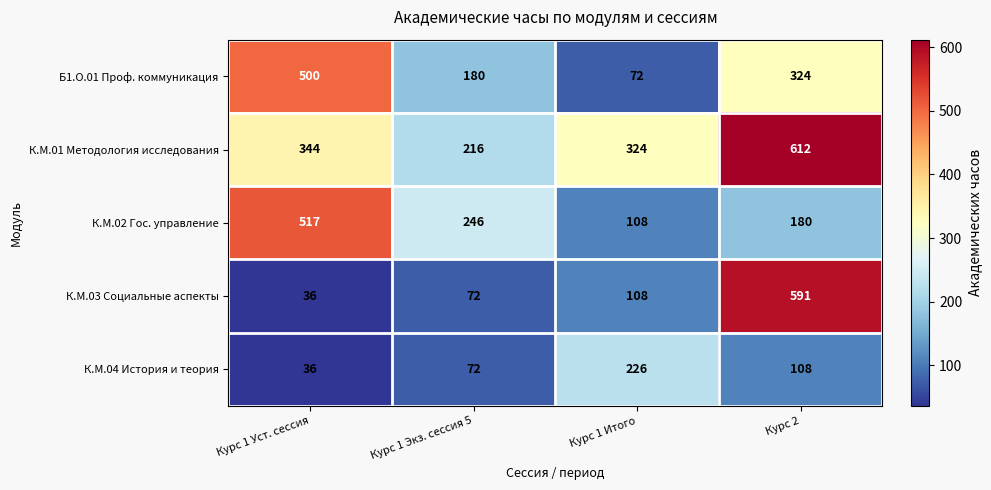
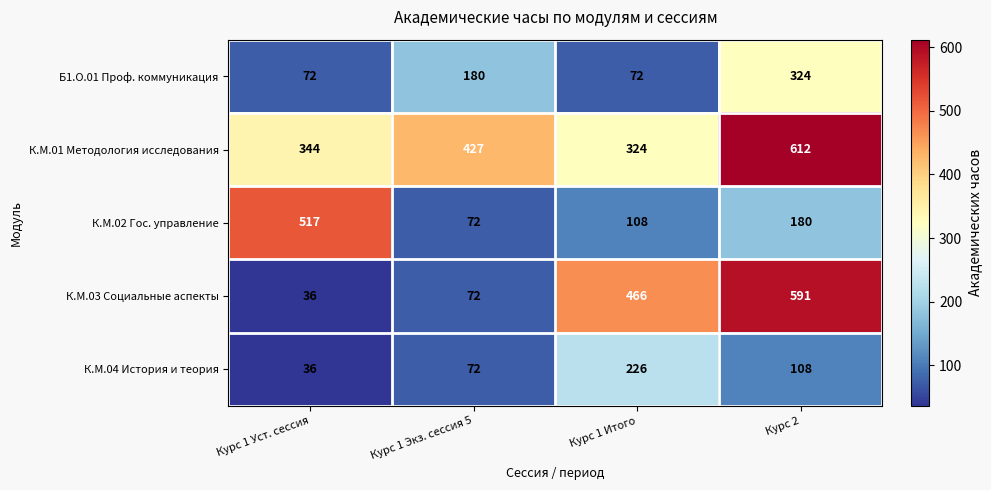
Б1.О.01 Проф. коммуникация, Курс 1 Уст. сессия: 500 -> 72
К.М.01 Методология исследования, Курс 1 Экз. сессия 5: 216 -> 427
К.М.02 Гос. управление, Курс 1 Экз. сессия 5: 246 -> 72
К.М.03 Социальные аспекты, Курс 1 Итого: 108 -> 466
